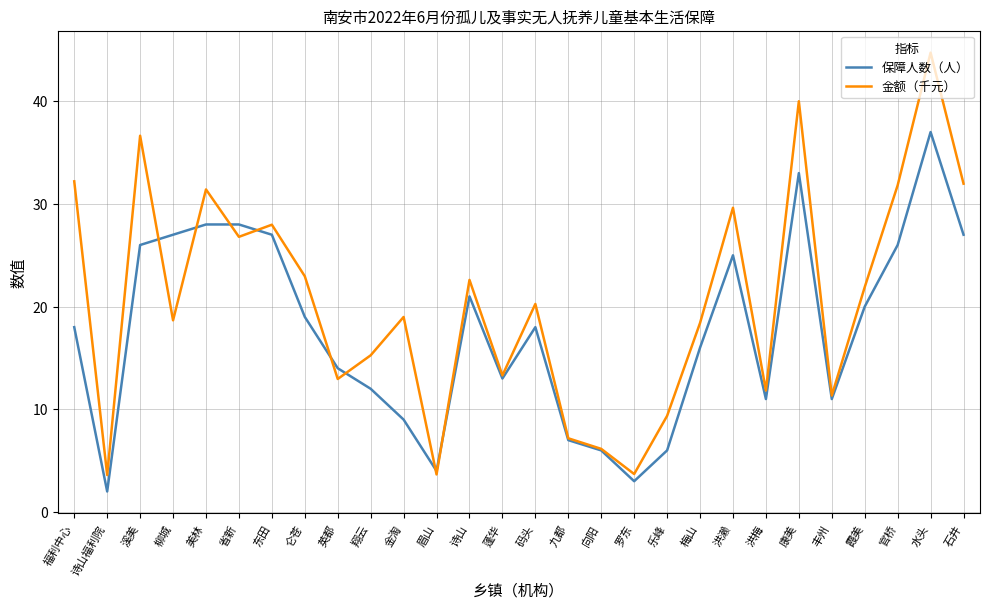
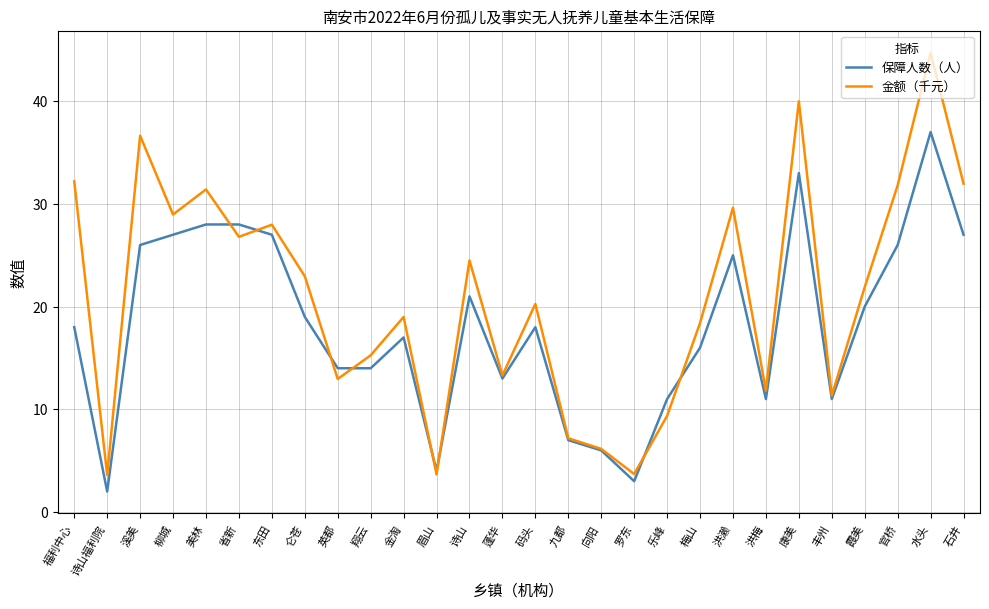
金额（千元）, 柳城: 18.7 -> 29.0
保障人数（人）, 翔云: 12 -> 14
保障人数（人）, 金淘: 9 -> 17
金额（千元）, 诗山: 22.6 -> 24.5
保障人数（人）, 乐峰: 6 -> 11
